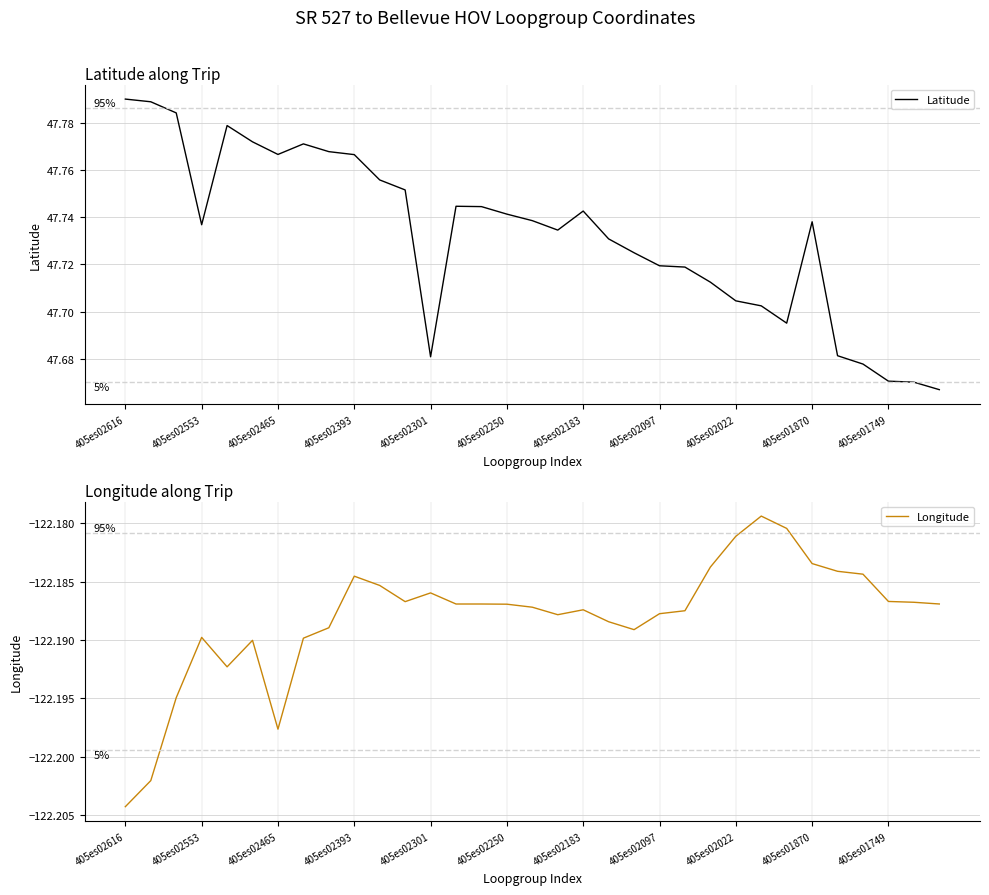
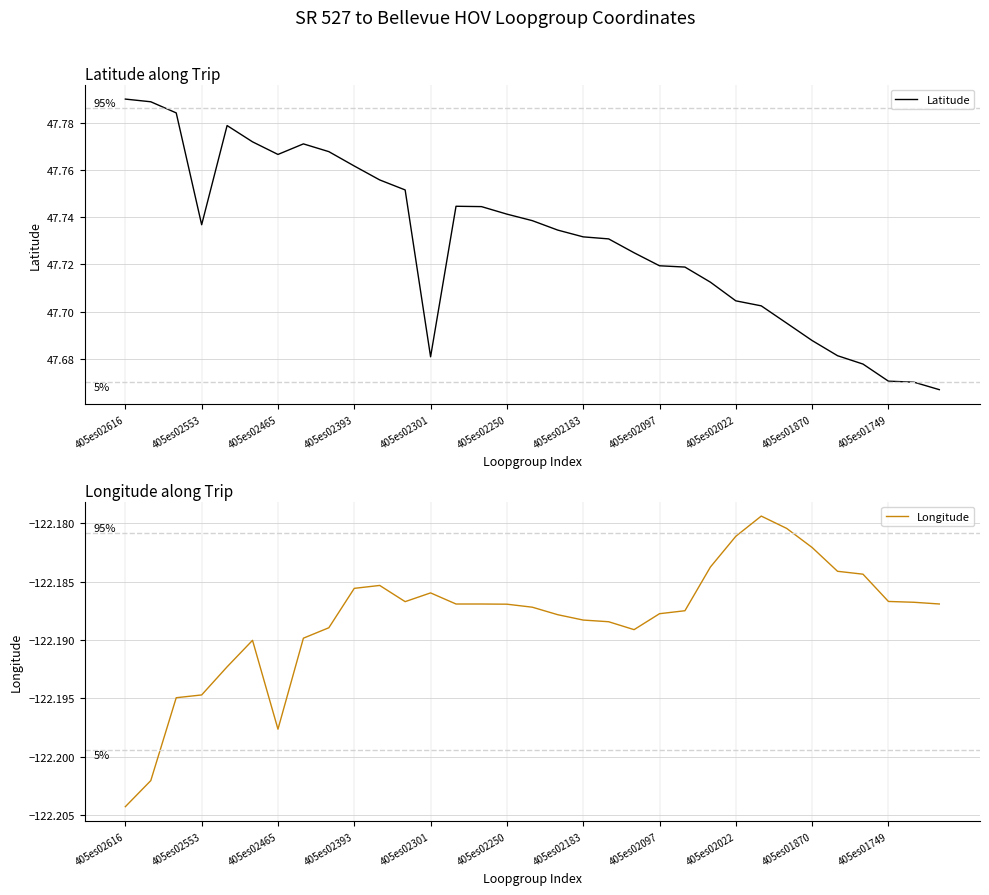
Latitude along Trip, 405es02393: 47.766 -> 47.762
Latitude along Trip, 405es02183: 47.743 -> 47.732
Latitude along Trip, 405es01870: 47.738 -> 47.688
Longitude along Trip, 405es02553: -122.1898 -> -122.1947
Longitude along Trip, 405es02393: -122.1845 -> -122.1856
Longitude along Trip, 405es02183: -122.1874 -> -122.1883
Longitude along Trip, 405es01870: -122.1834 -> -122.1821
